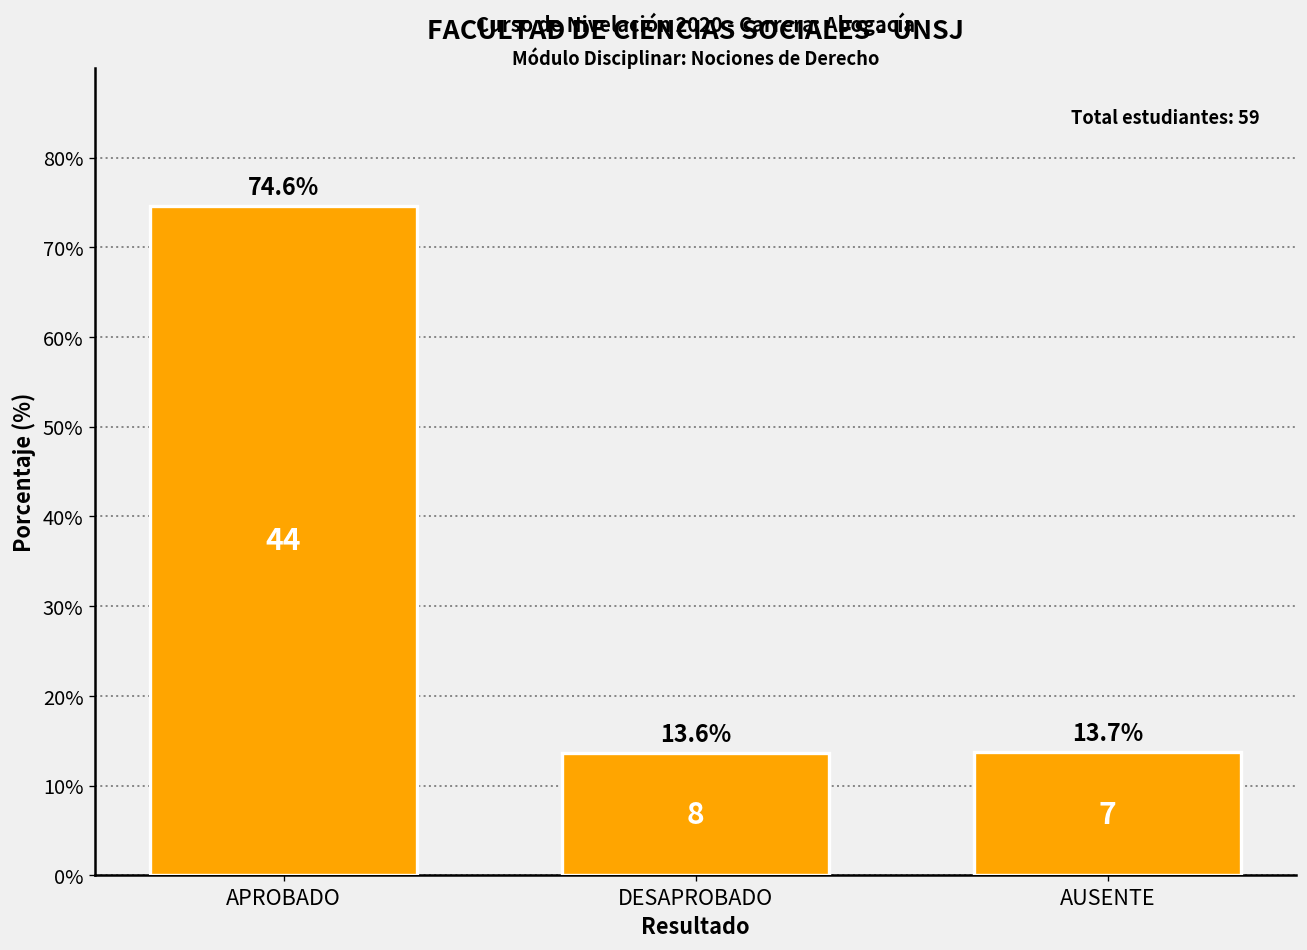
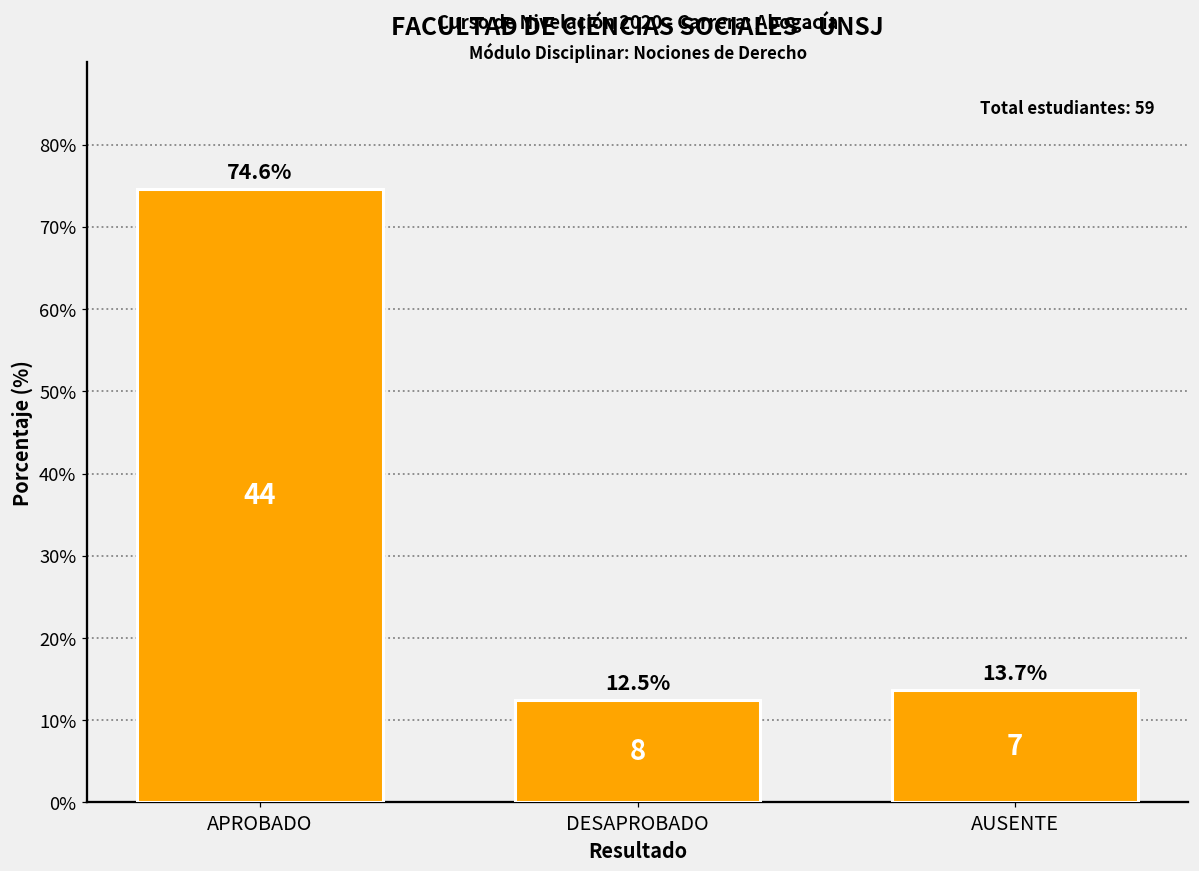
DESAPROBADO: 13.6% -> 12.5%
